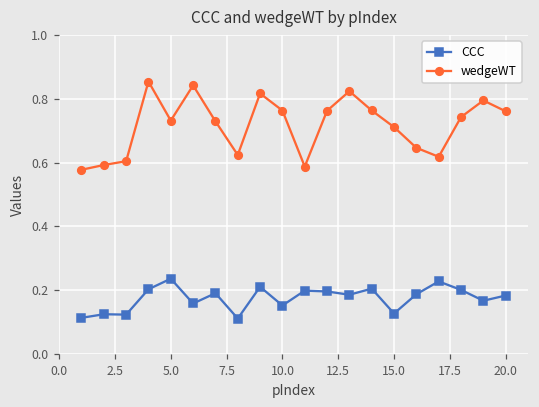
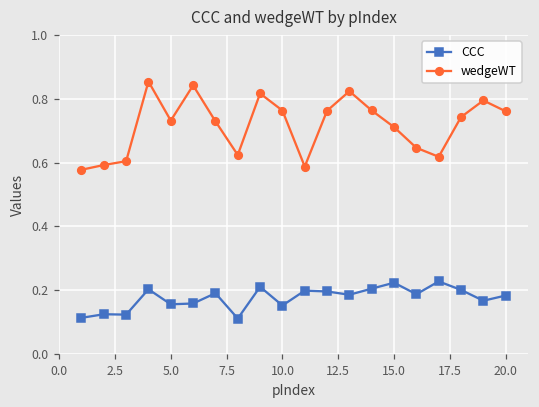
CCC, 5.0: 0.24 -> 0.16
CCC, 15.0: 0.13 -> 0.22
